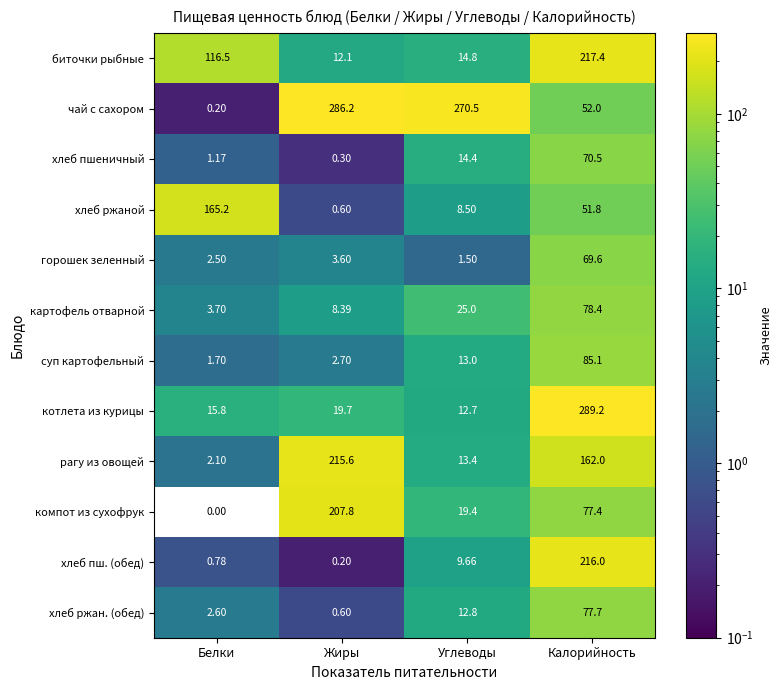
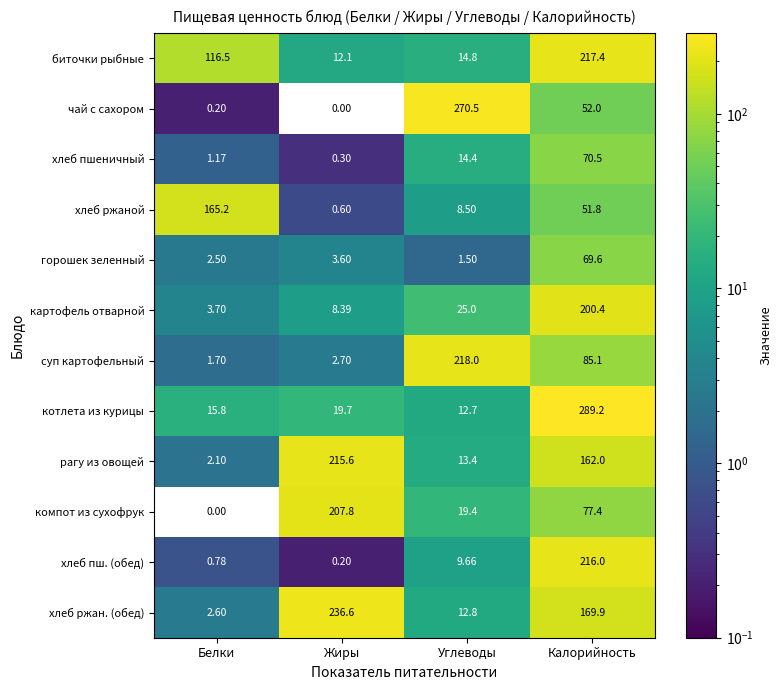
чай с сахором, Жиры: 286.2 -> 0.00
картофель отварной, Калорийность: 78.4 -> 200.4
суп картофельный, Углеводы: 13.0 -> 218.0
хлеб ржан. (обед), Жиры: 0.60 -> 236.6
хлеб ржан. (обед), Калорийность: 77.7 -> 169.9
